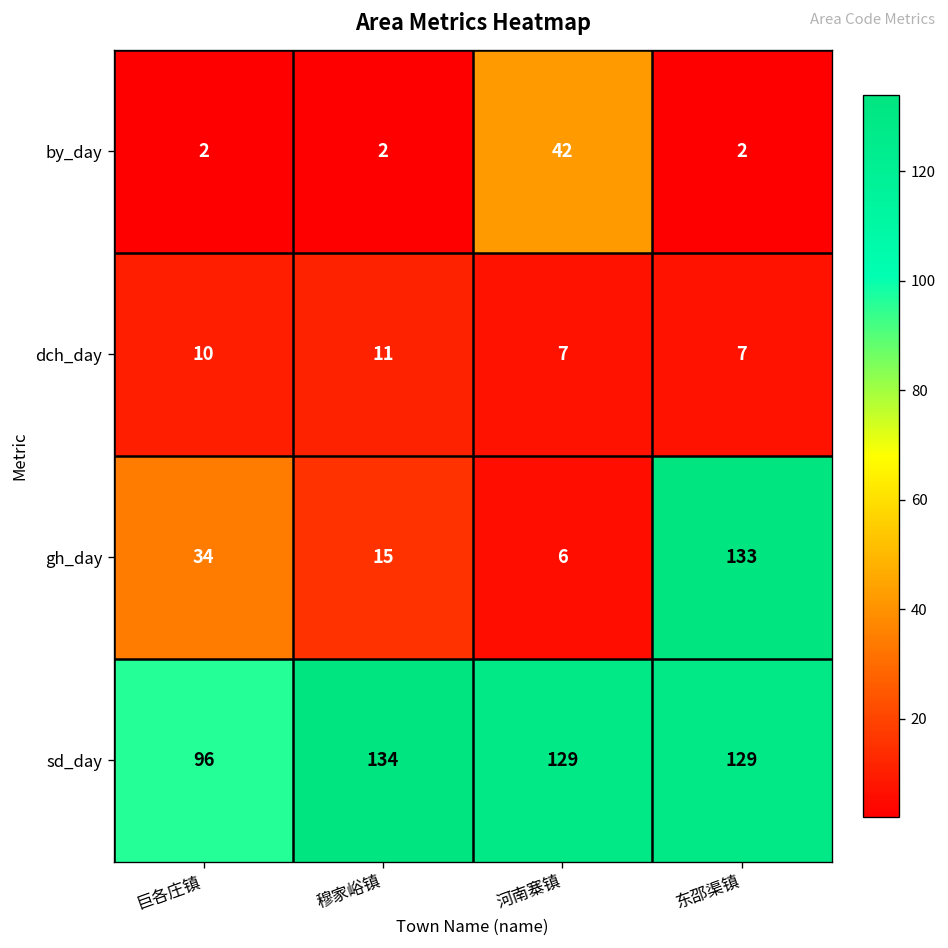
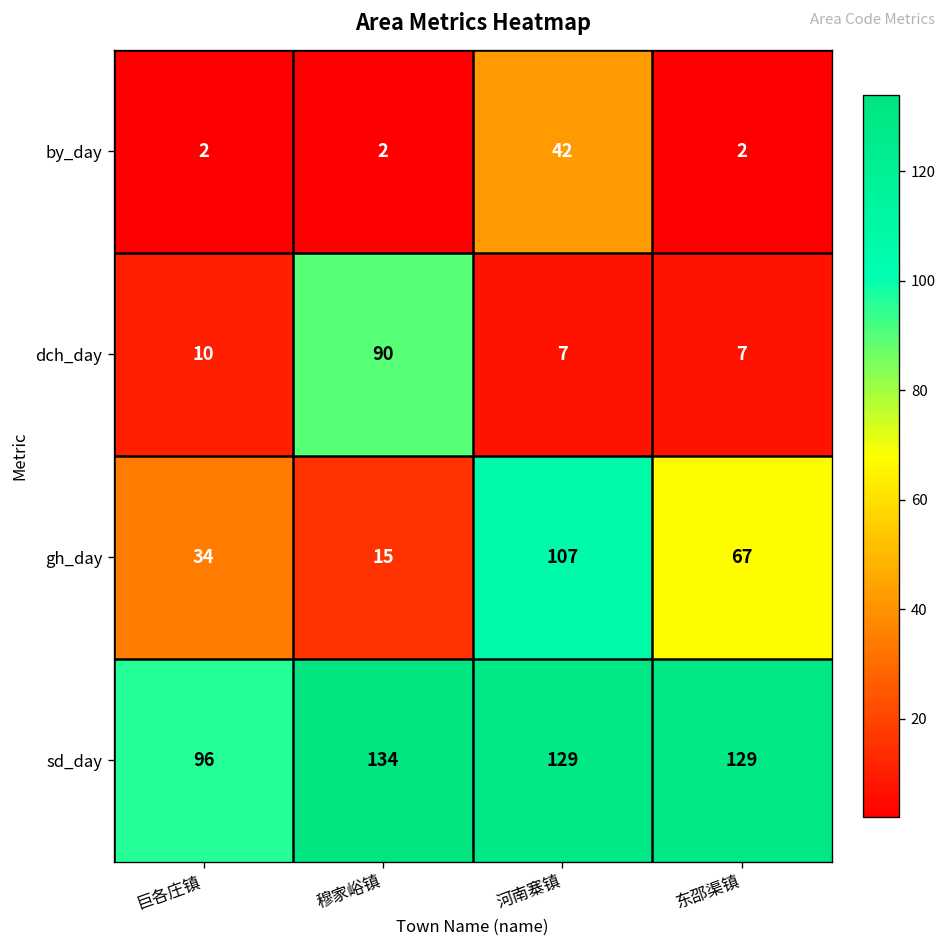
dch_day, 穆家峪镇: 11 -> 90
gh_day, 河南寨镇: 6 -> 107
gh_day, 东邵渠镇: 133 -> 67
